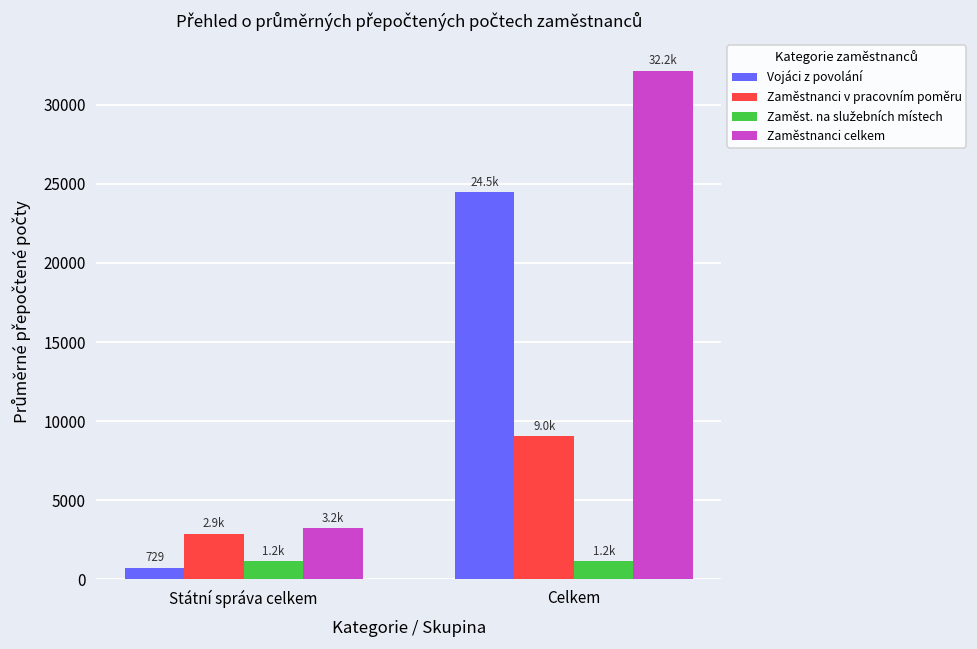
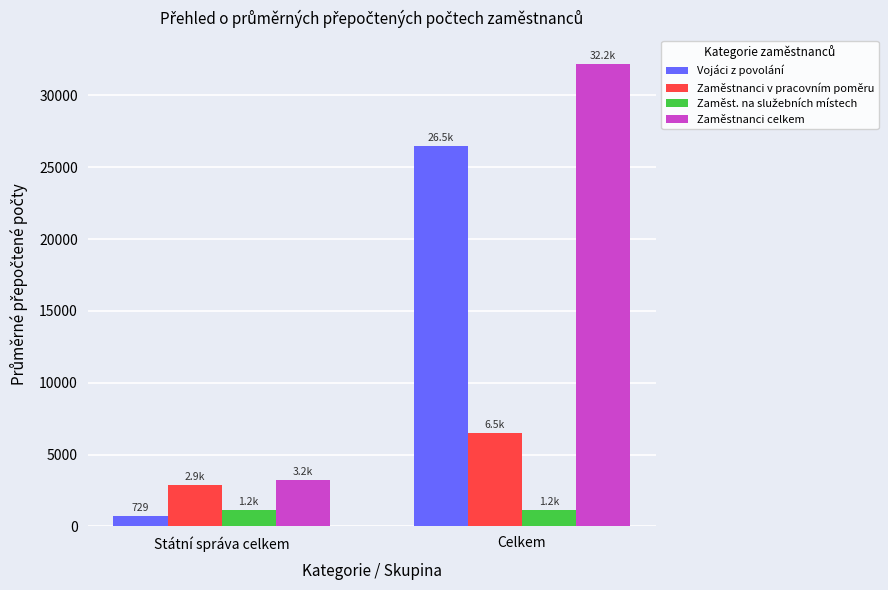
Vojáci z povolání, Celkem: 24.5k -> 26.5k
Zaměstnanci v pracovním poměru, Celkem: 9.0k -> 6.5k
